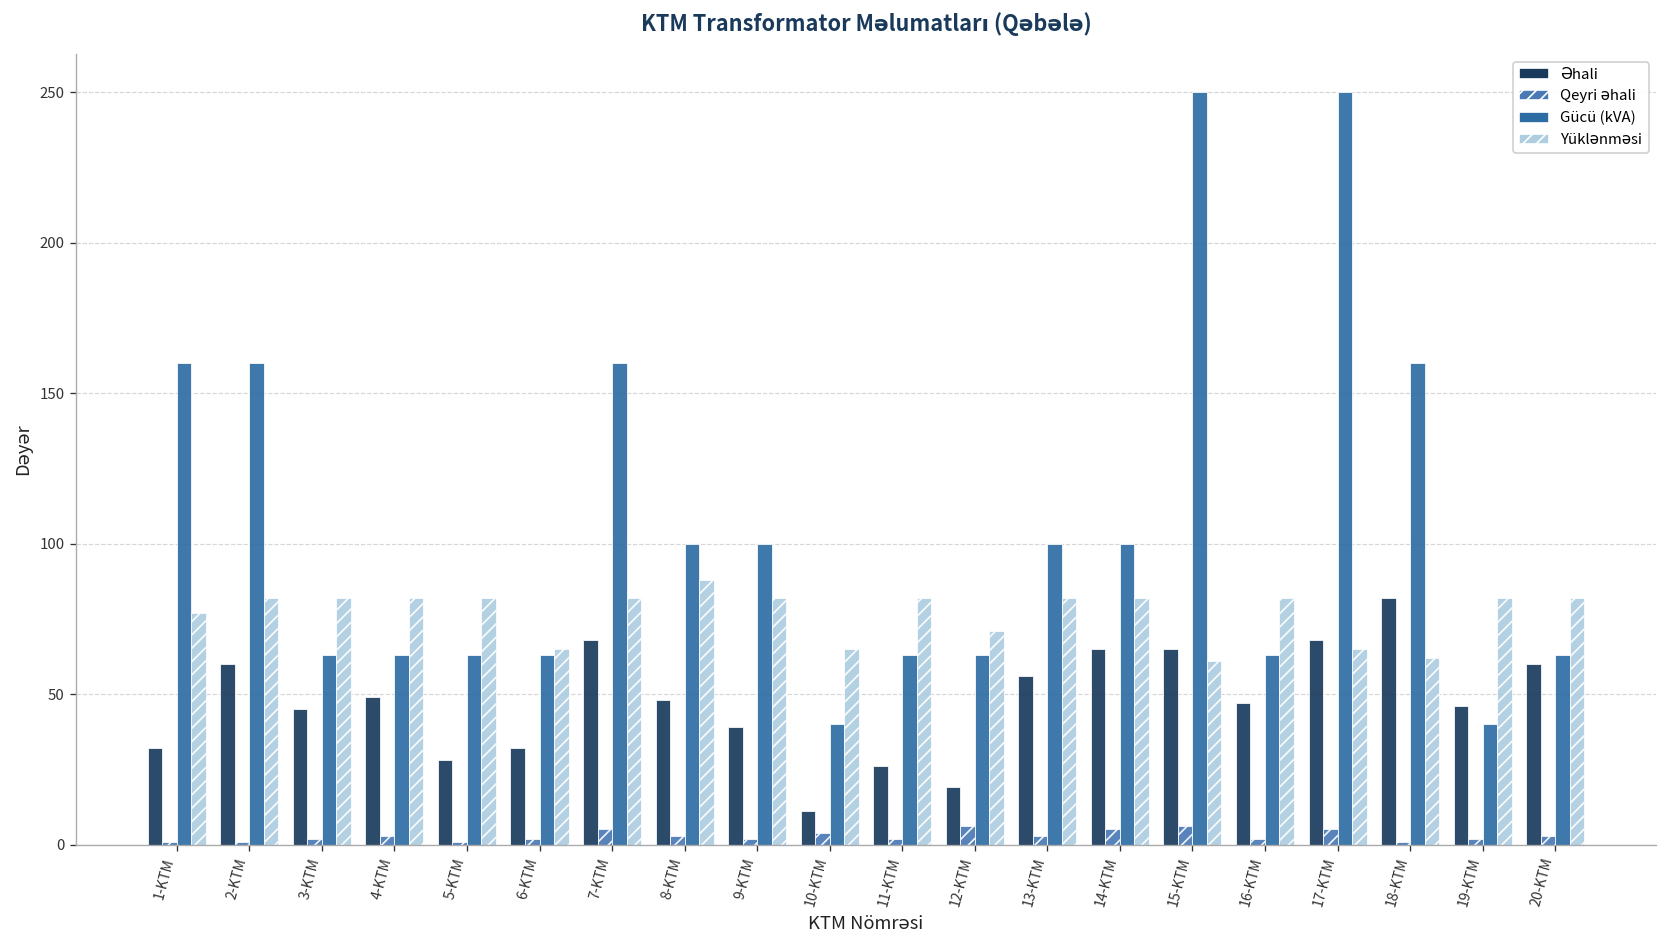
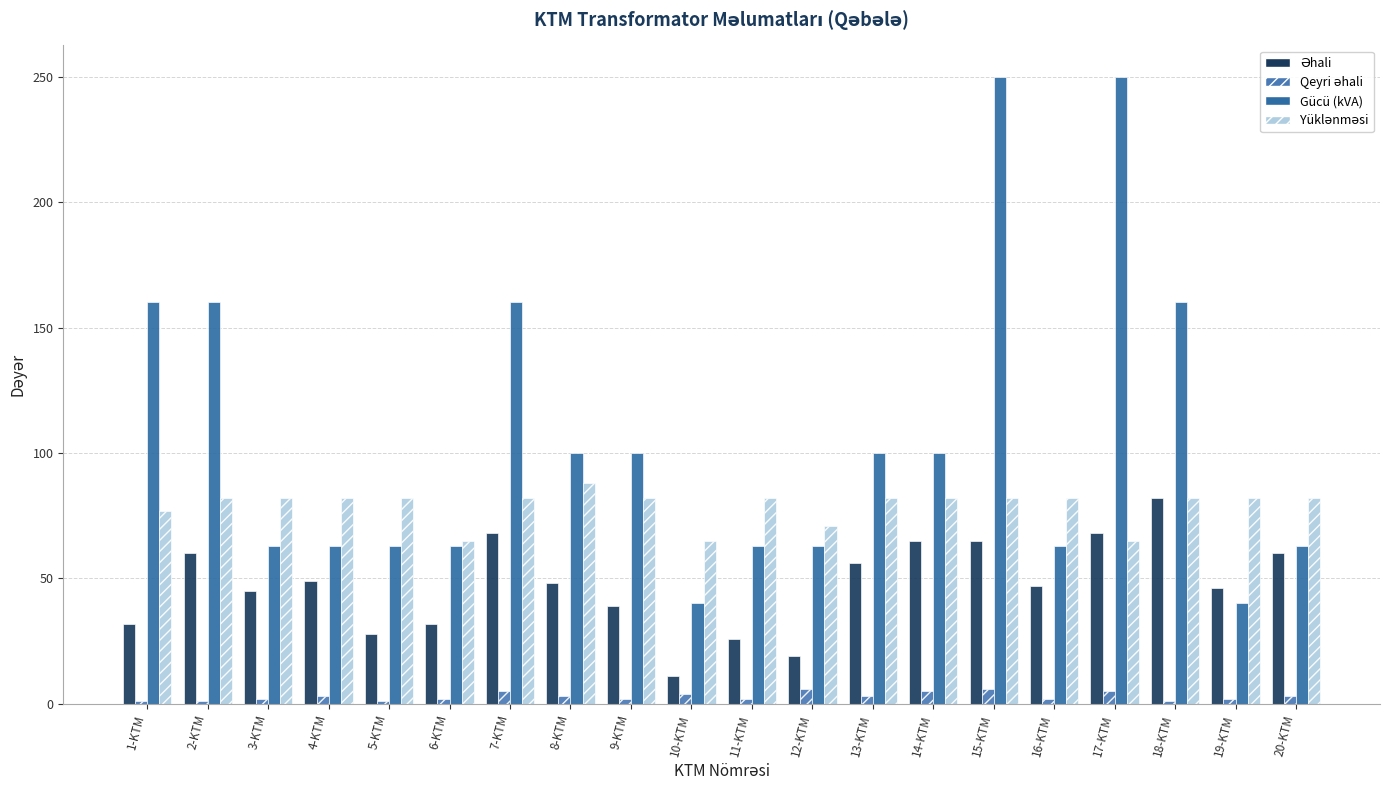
Yüklənməsi, 15-KTM: 61 -> 82
Yüklənməsi, 18-KTM: 62 -> 82
